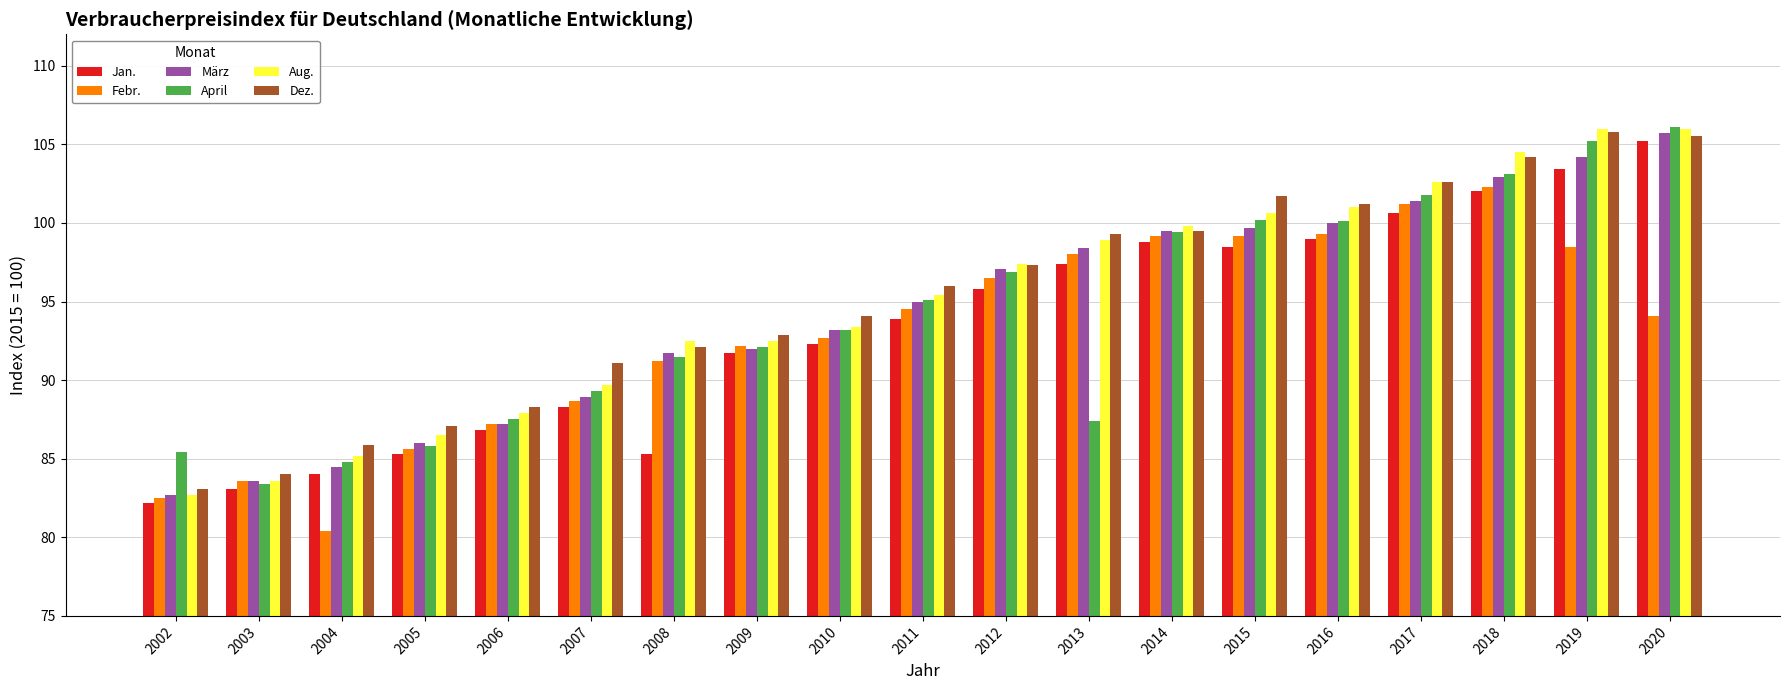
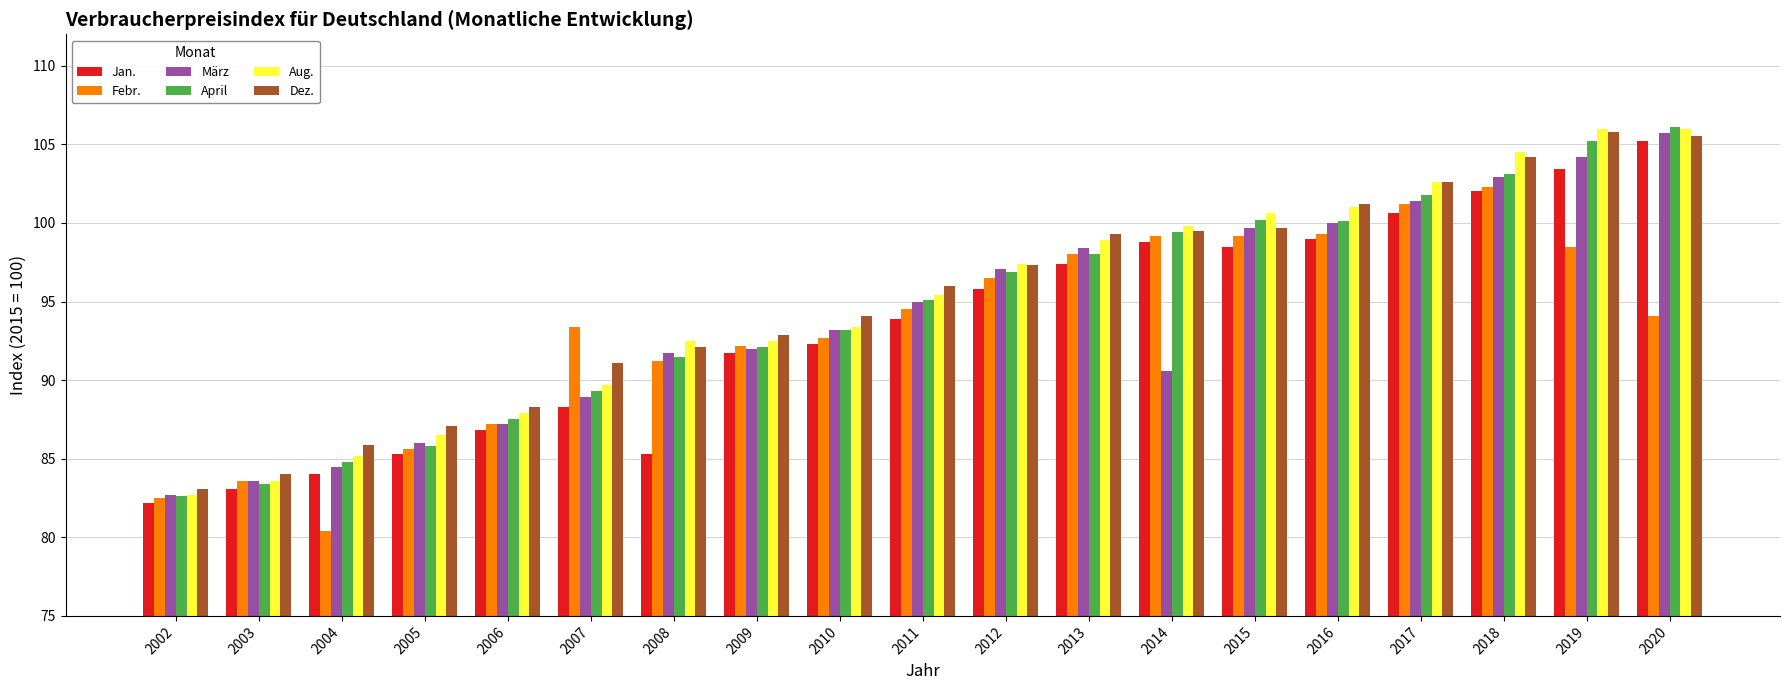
April, 2002: 85.4 -> 82.6
Febr., 2007: 88.7 -> 93.4
April, 2013: 87.4 -> 98.0
März, 2014: 99.5 -> 90.6
Dez., 2015: 101.7 -> 99.7
